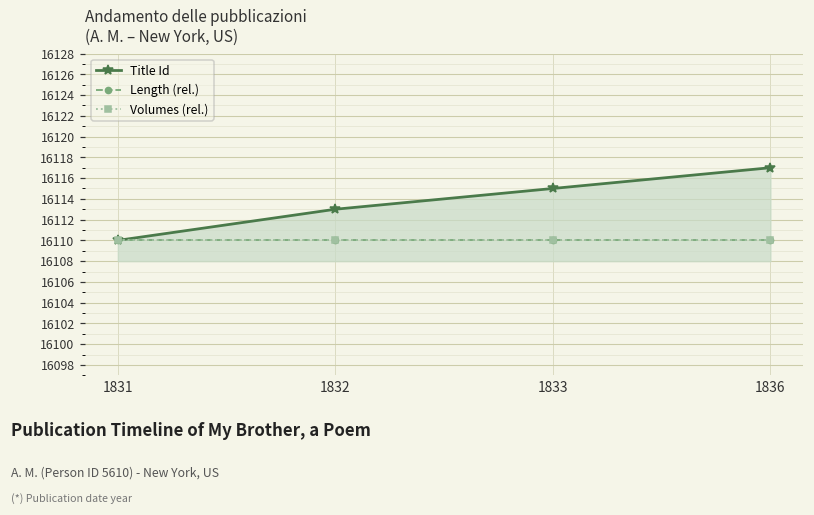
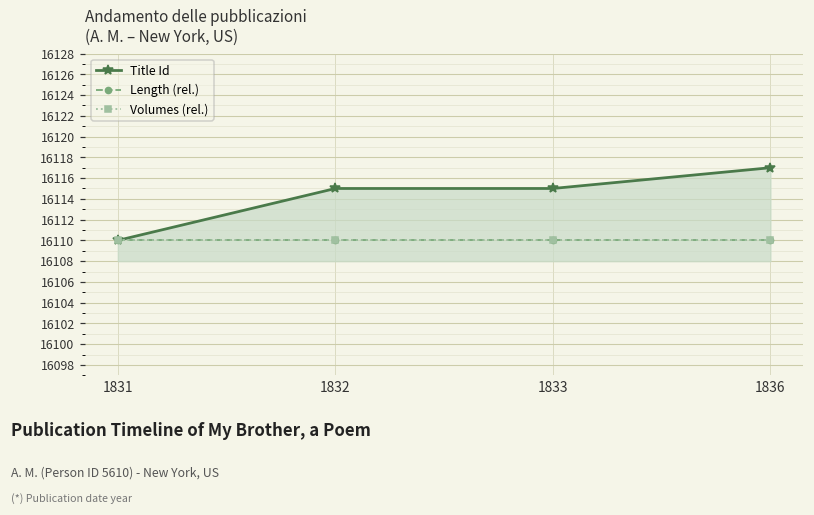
Title Id, 1832: 16113 -> 16115
